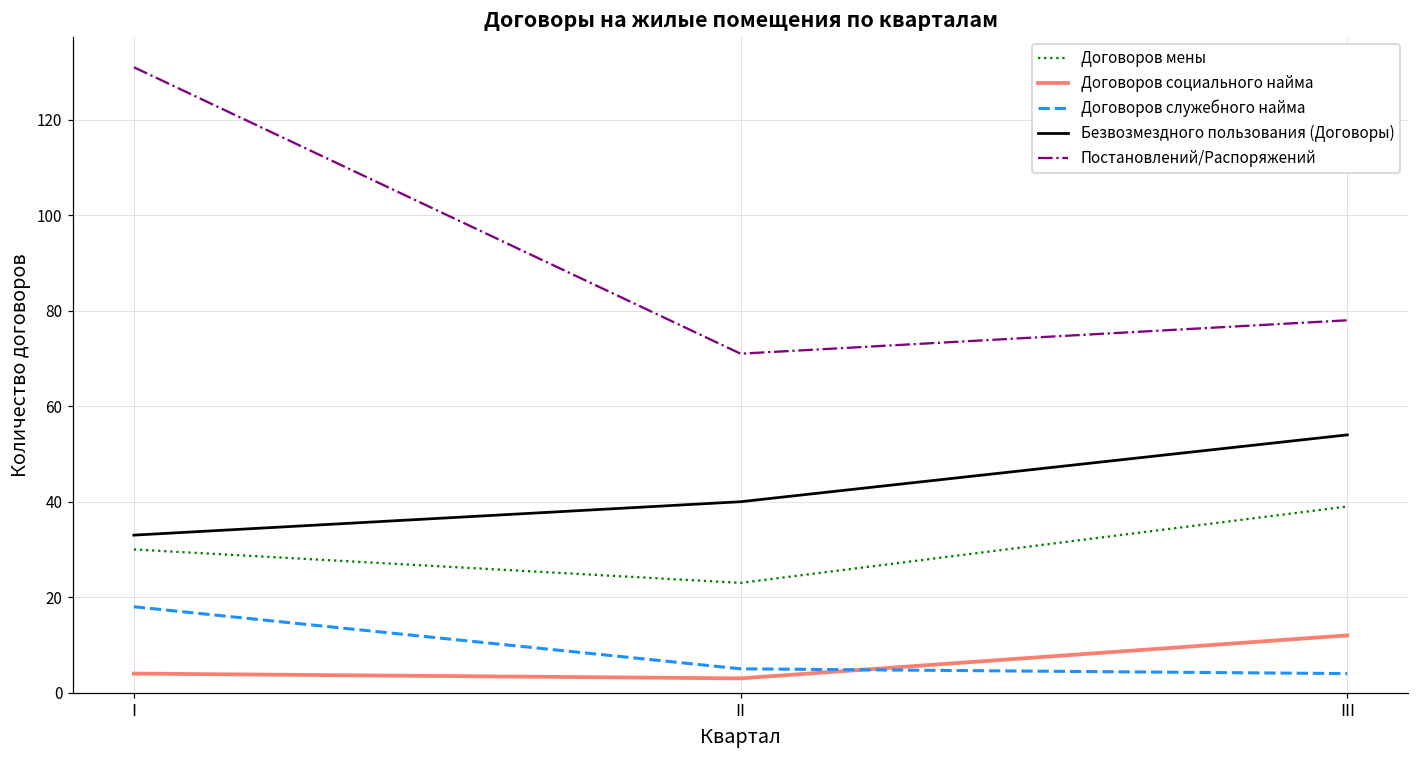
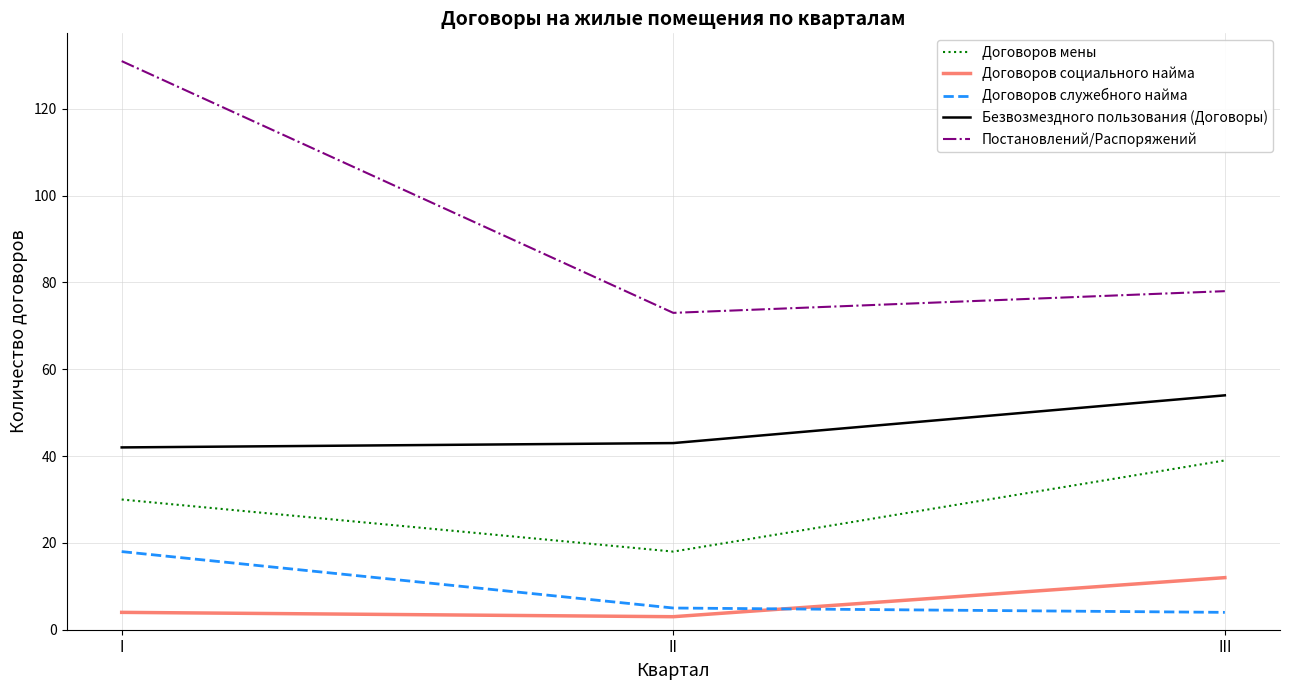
Безвозмездного пользования (Договоры), I: 33 -> 42
Договоров мены, II: 23 -> 18
Безвозмездного пользования (Договоры), II: 40 -> 43
Постановлений/Распоряжений, II: 71 -> 73
